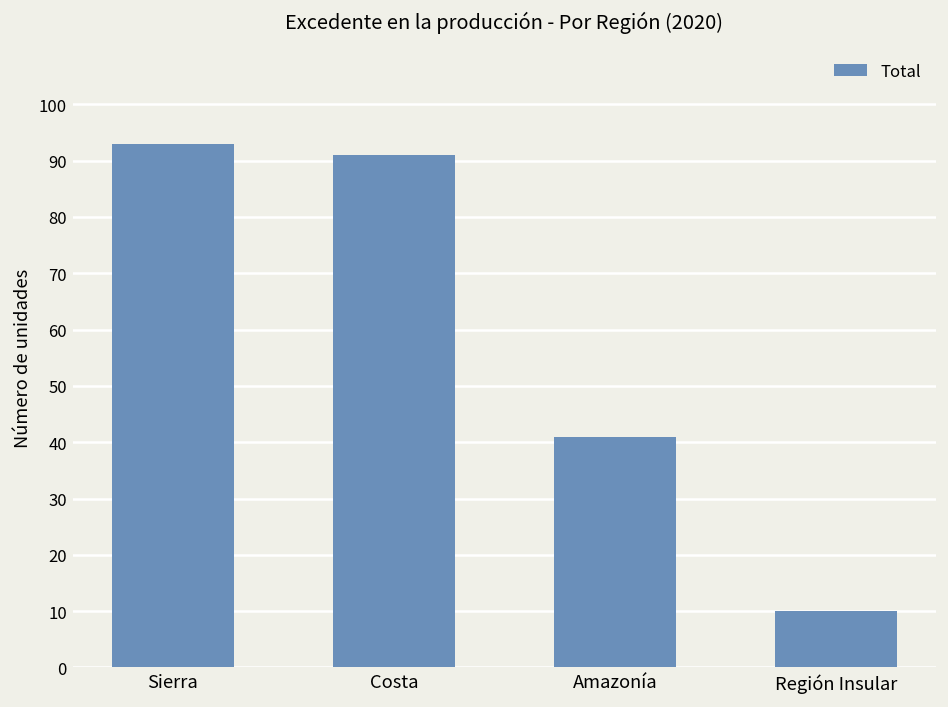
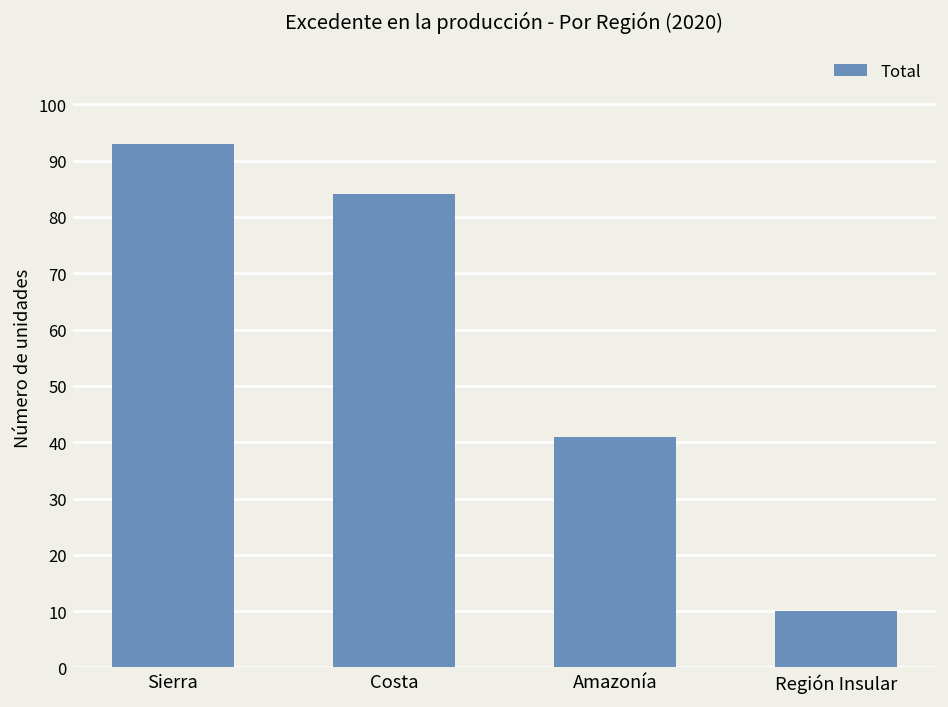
Costa: 91 -> 84
